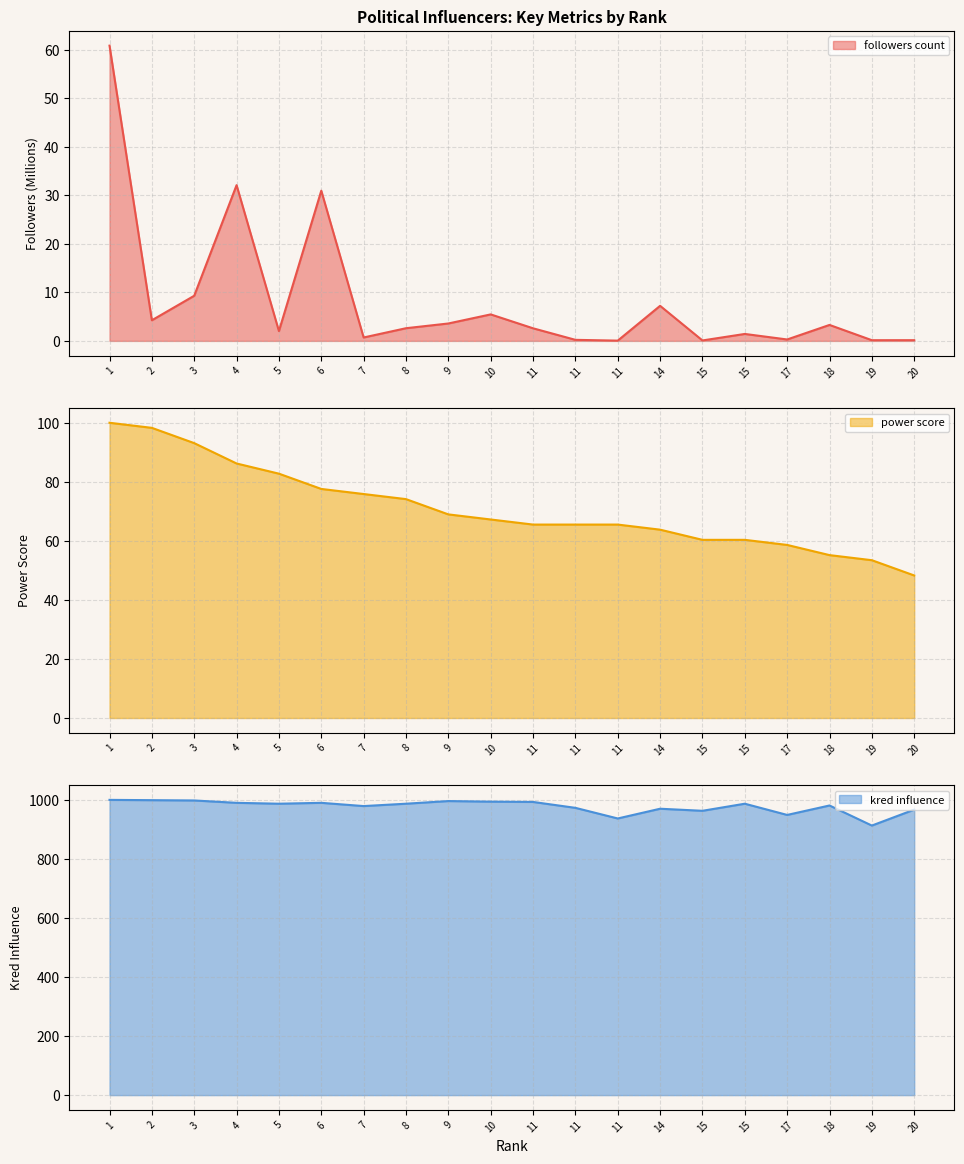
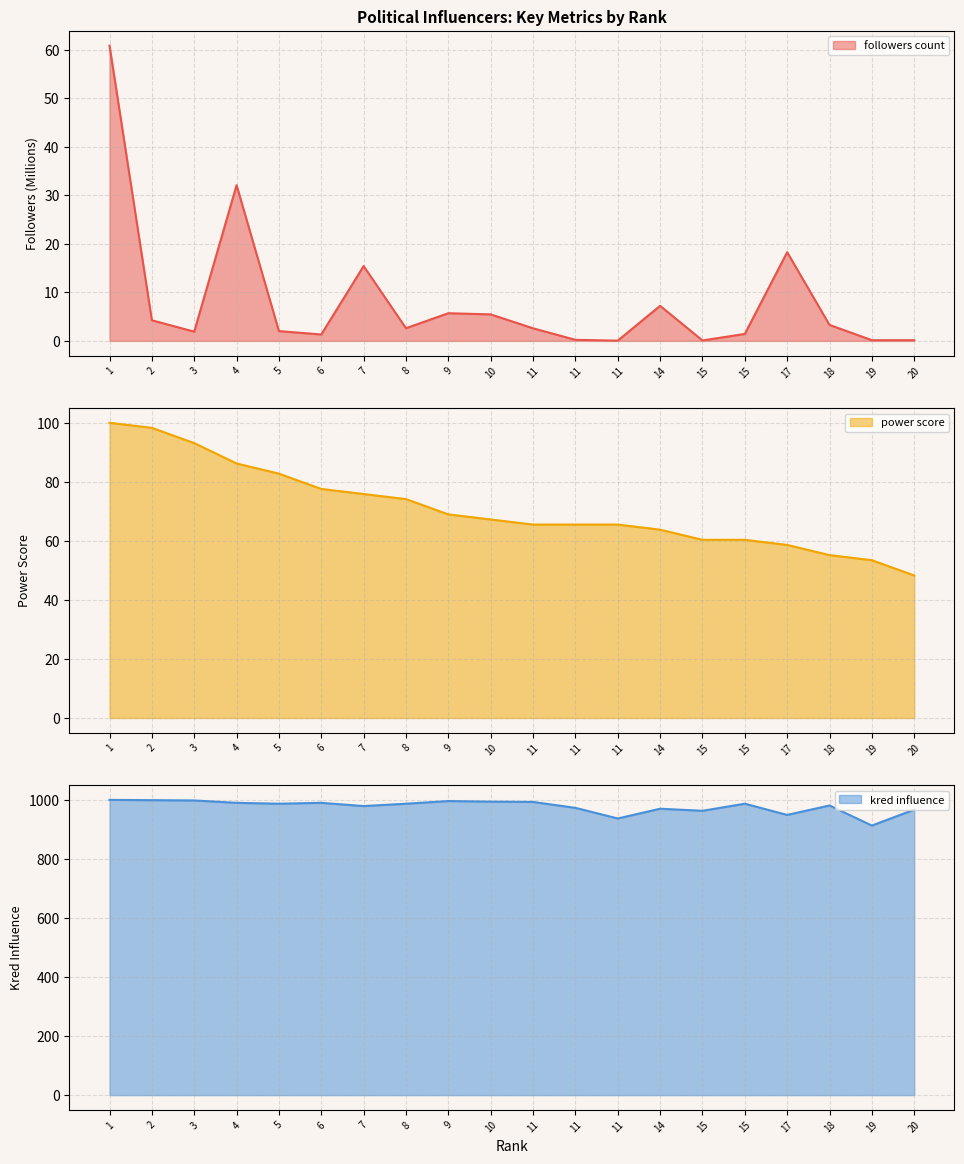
Political Influencers: Key Metrics by Rank, 3: 9 -> 2
Political Influencers: Key Metrics by Rank, 6: 31 -> 1
Political Influencers: Key Metrics by Rank, 7: 1 -> 15
Political Influencers: Key Metrics by Rank, 9: 4 -> 6
Political Influencers: Key Metrics by Rank, 17: 0 -> 18
